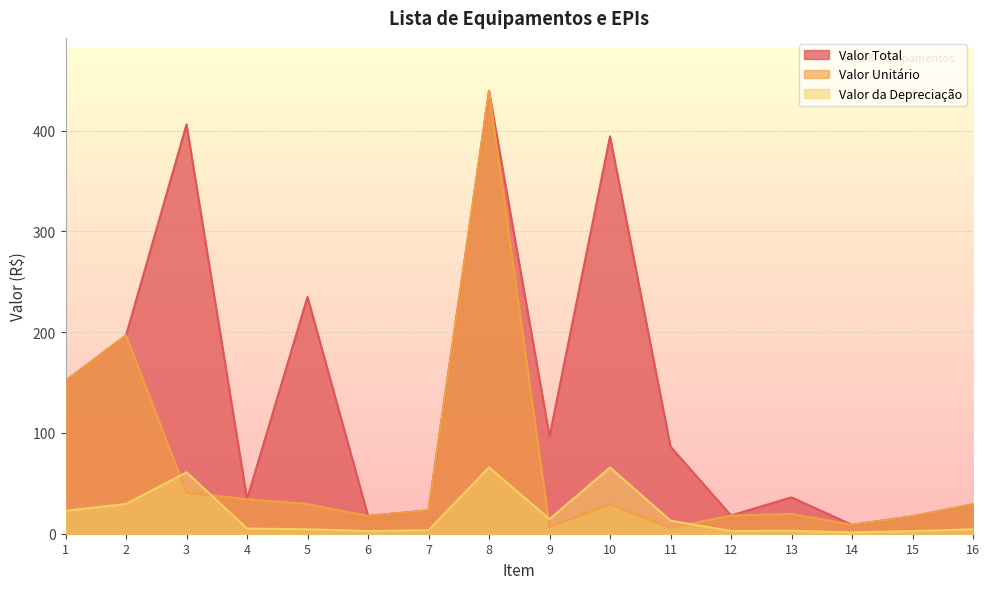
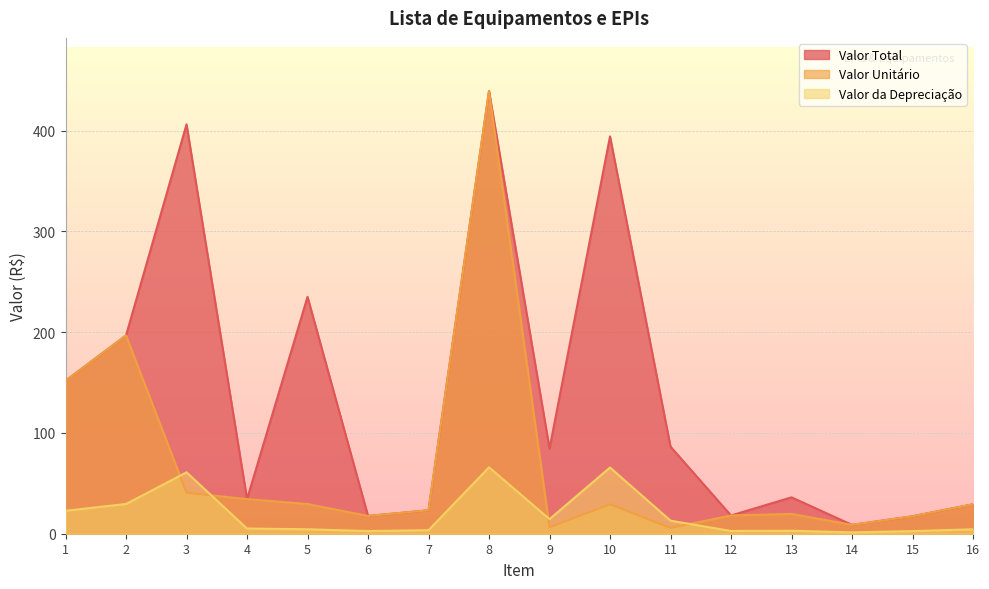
Valor Total, 9: 97 -> 85
